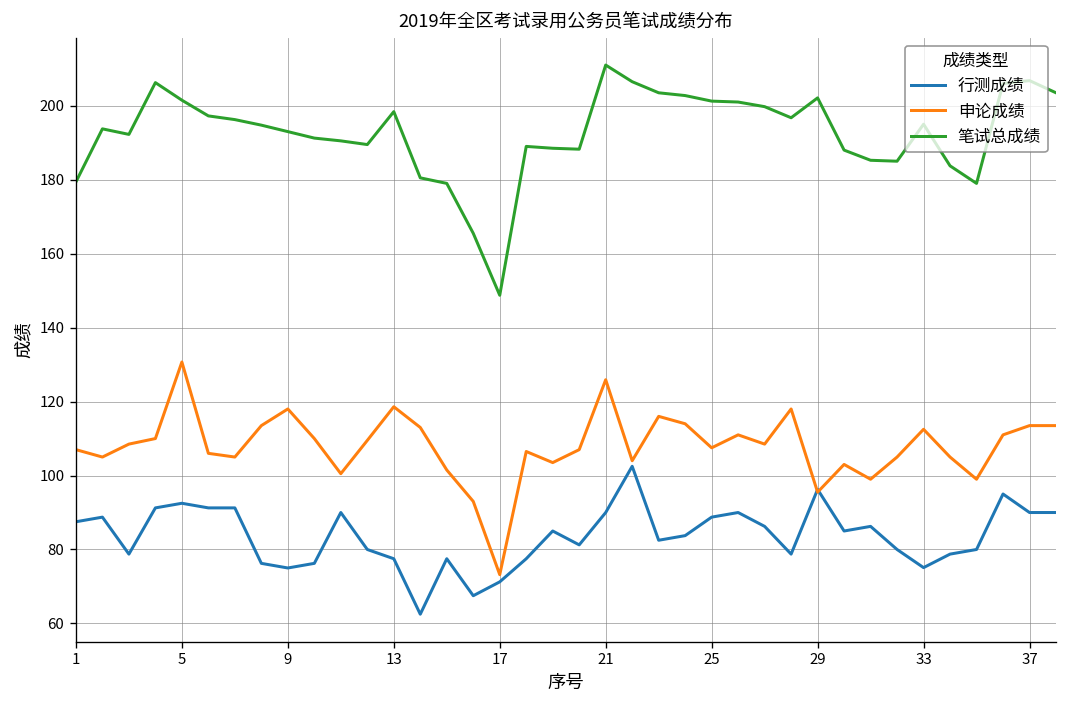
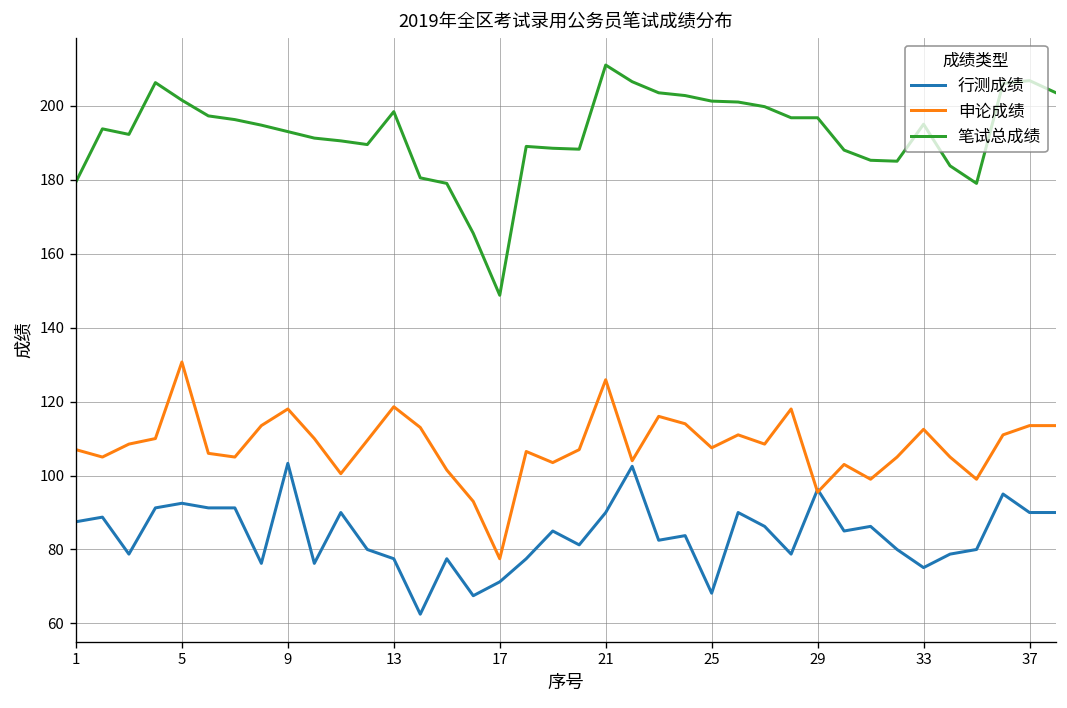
行测成绩, 9: 75 -> 103
申论成绩, 17: 73 -> 78
行测成绩, 25: 89 -> 68
笔试总成绩, 29: 202 -> 197
